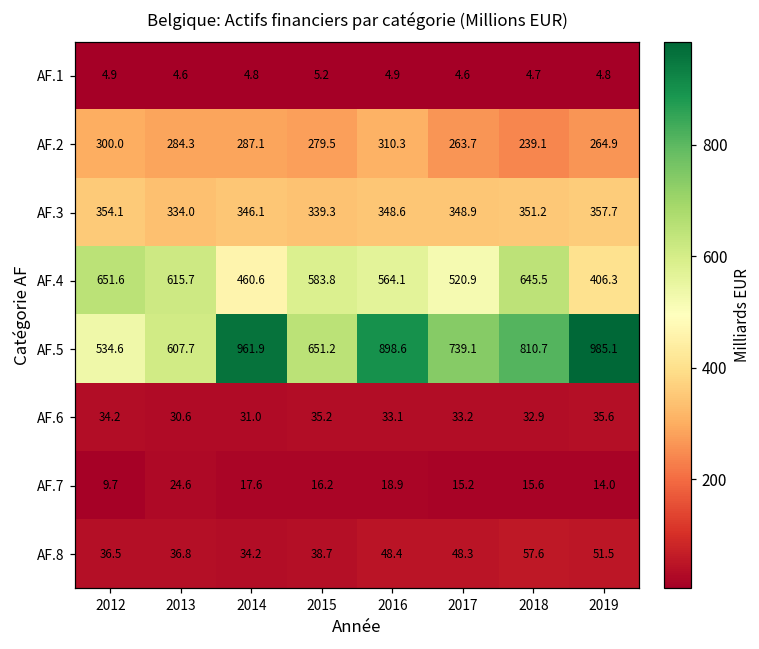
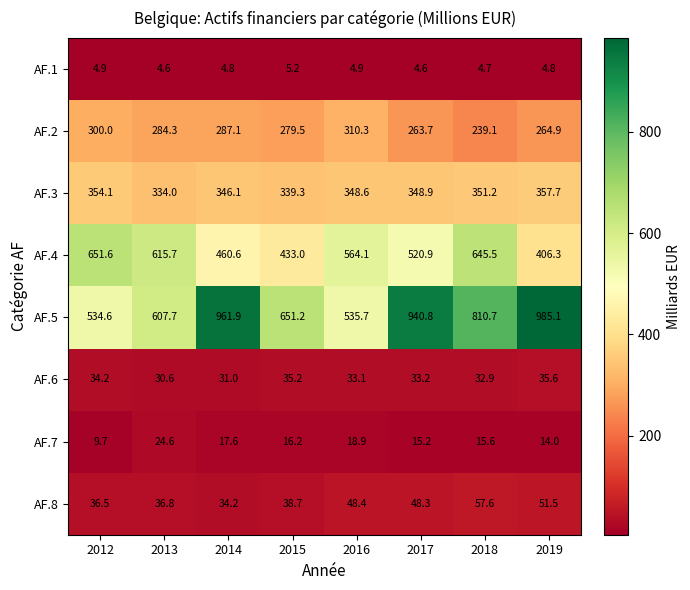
AF.4, 2015: 583.8 -> 433.0
AF.5, 2016: 898.6 -> 535.7
AF.5, 2017: 739.1 -> 940.8
